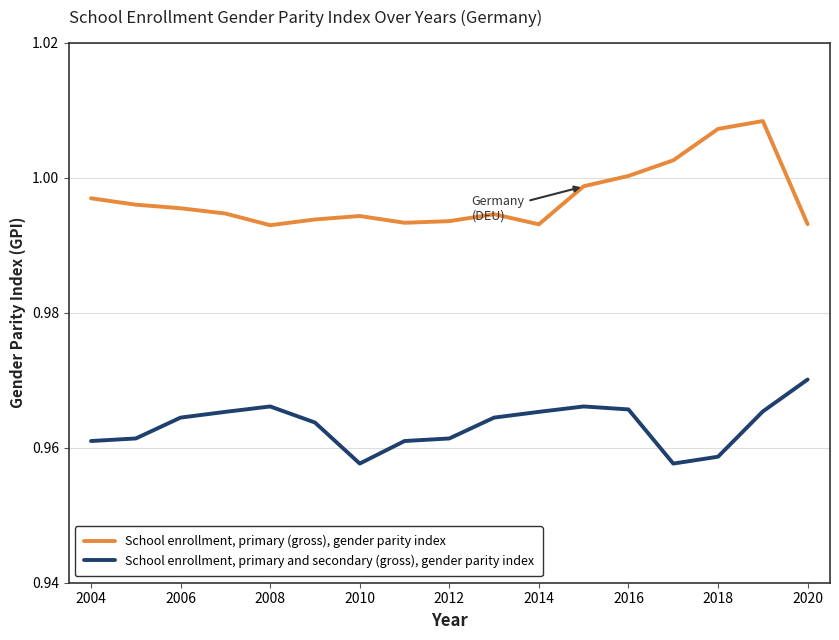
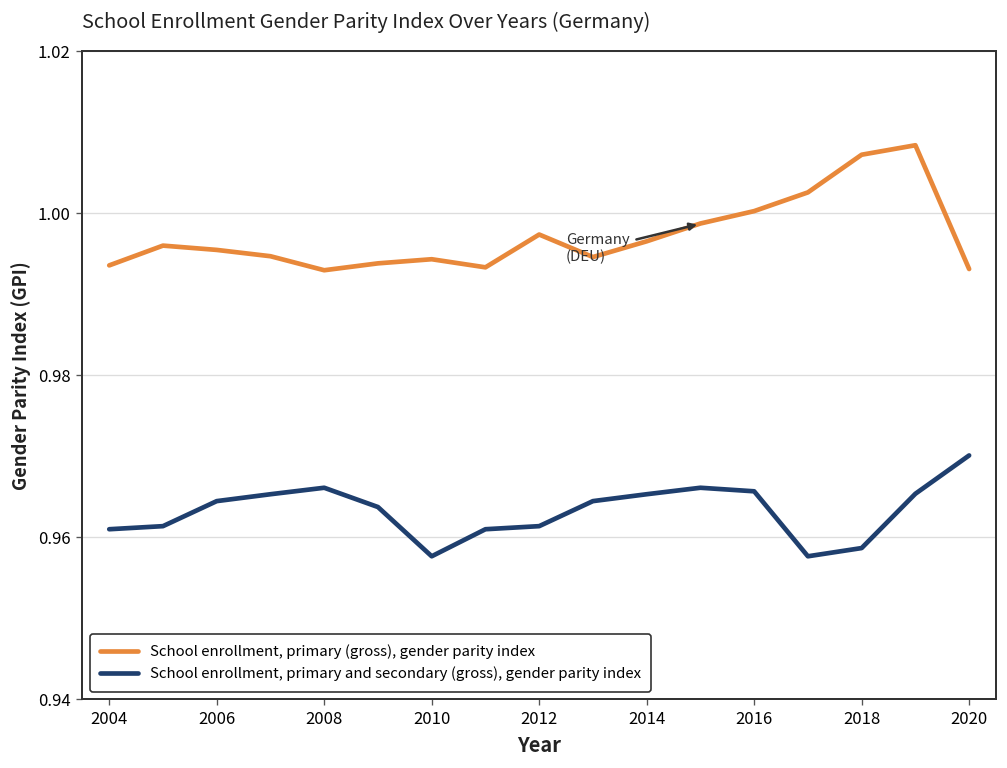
School enrollment, primary (gross), gender parity index, 2004: 0.997 -> 0.994
School enrollment, primary (gross), gender parity index, 2012: 0.994 -> 0.997
School enrollment, primary (gross), gender parity index, 2014: 0.993 -> 0.997
